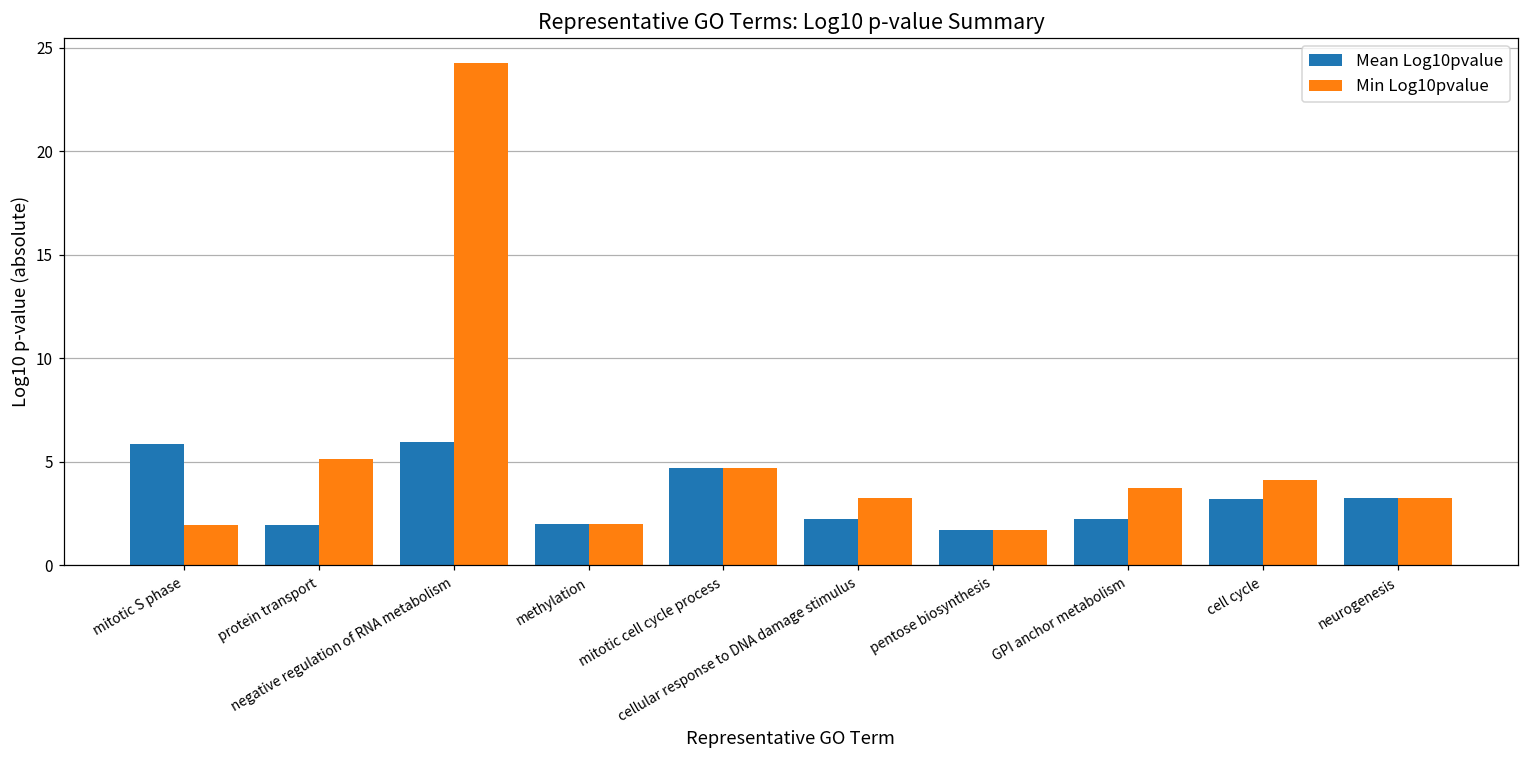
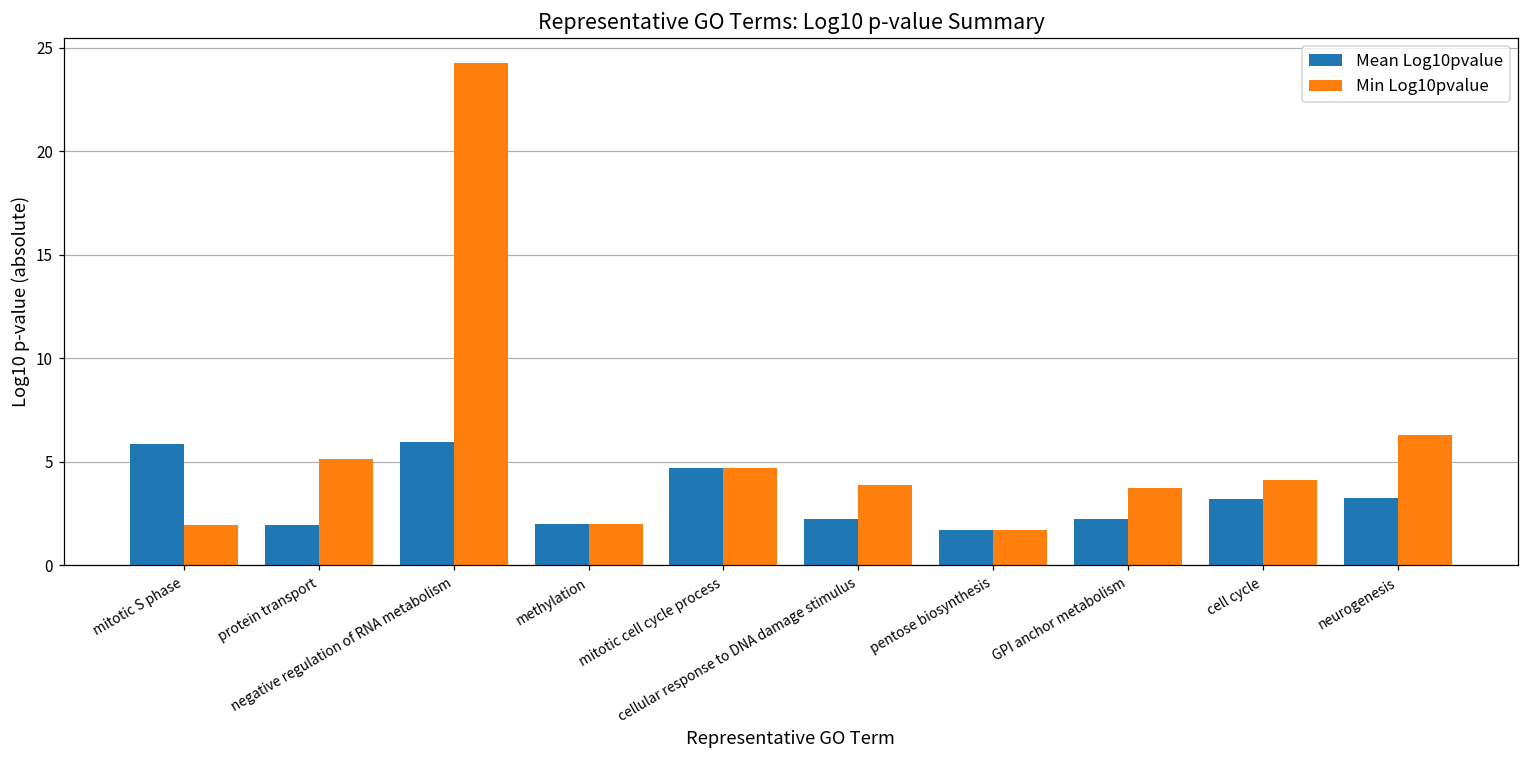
Min Log10pvalue, cellular response to DNA damage stimulus: 3.3 -> 3.9
Min Log10pvalue, neurogenesis: 3.3 -> 6.3
